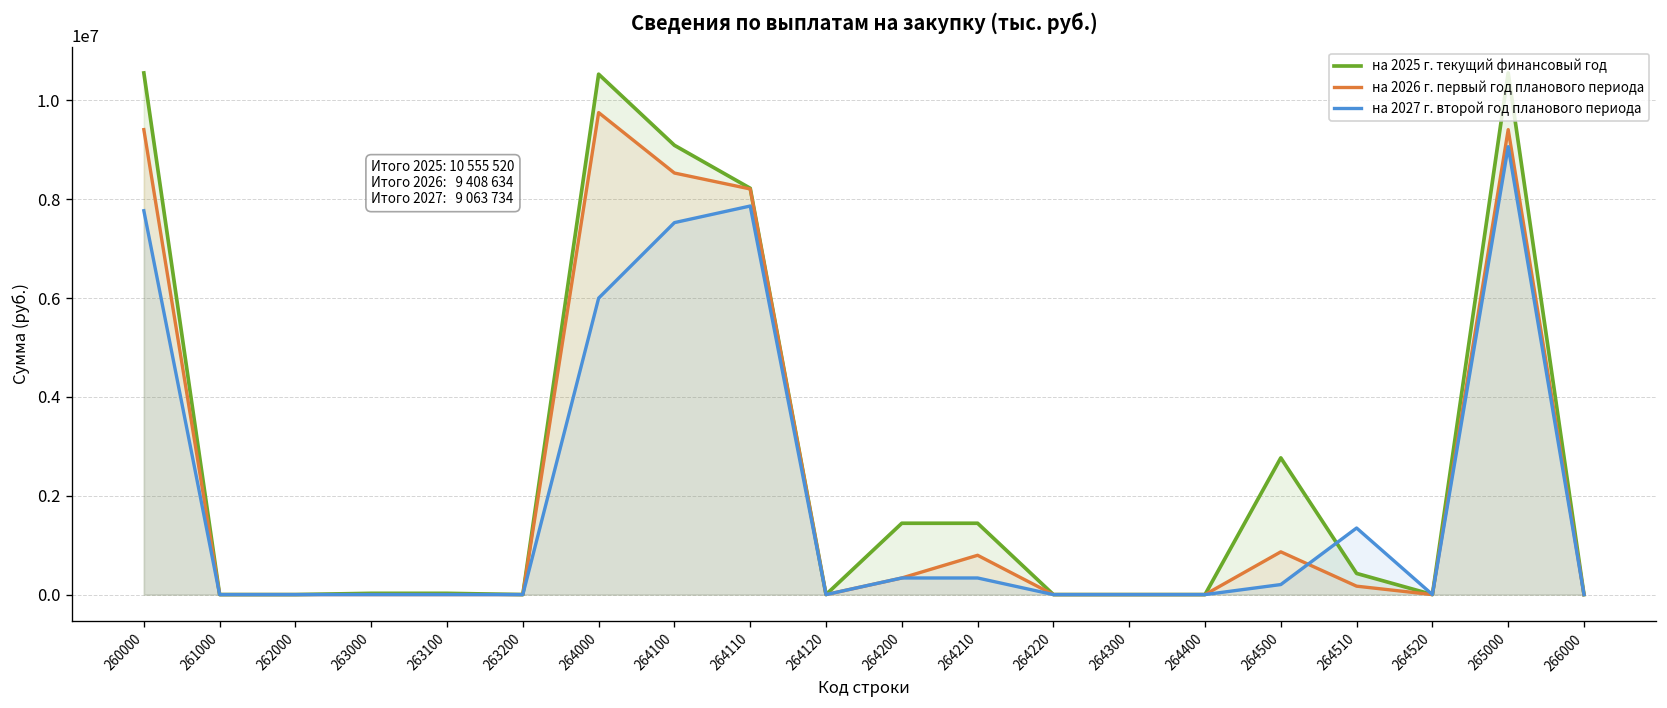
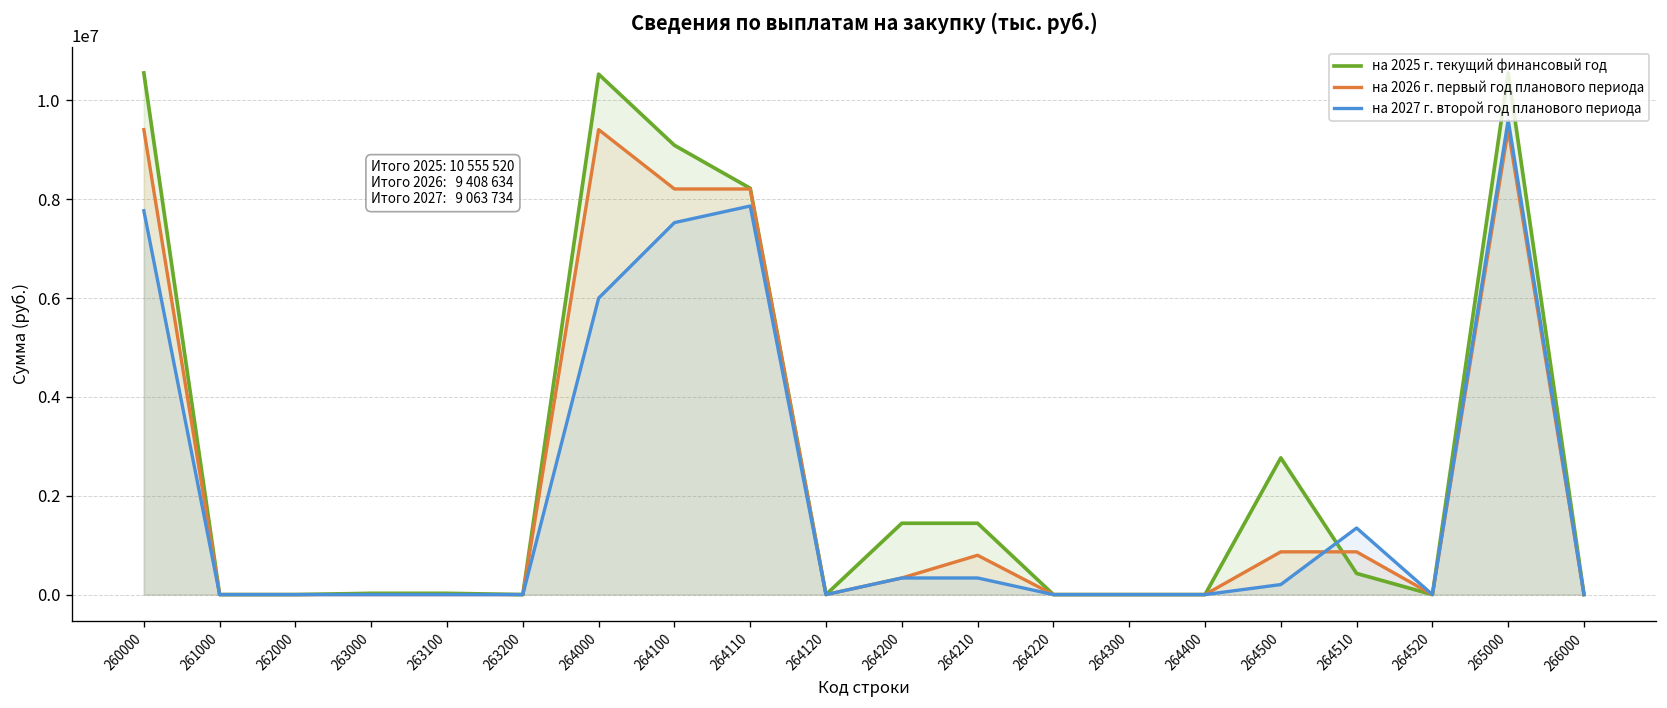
на 2026 г. первый год планового периода, 264000: 9800000 -> 9400000
на 2026 г. первый год планового периода, 264100: 8500000 -> 8200000
на 2026 г. первый год планового периода, 264510: 200000 -> 900000
на 2027 г. второй год планового периода, 265000: 9100000 -> 9600000
